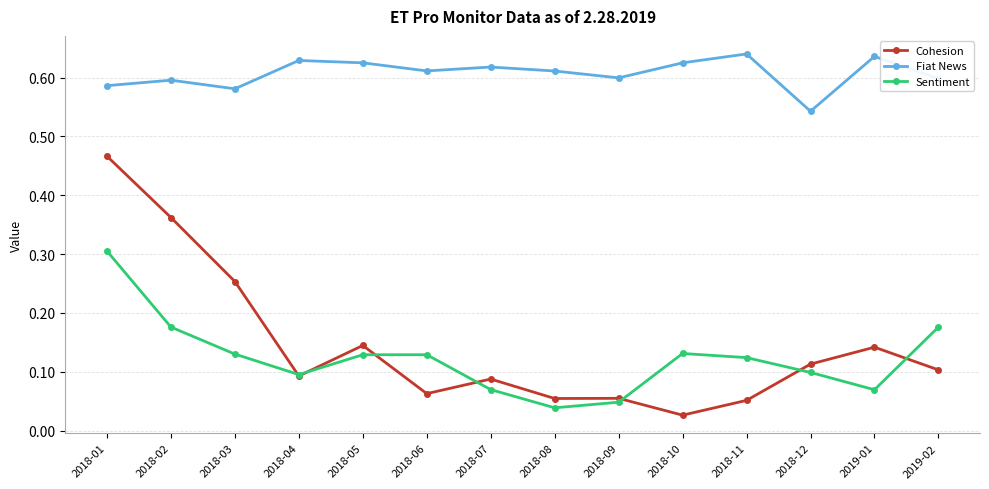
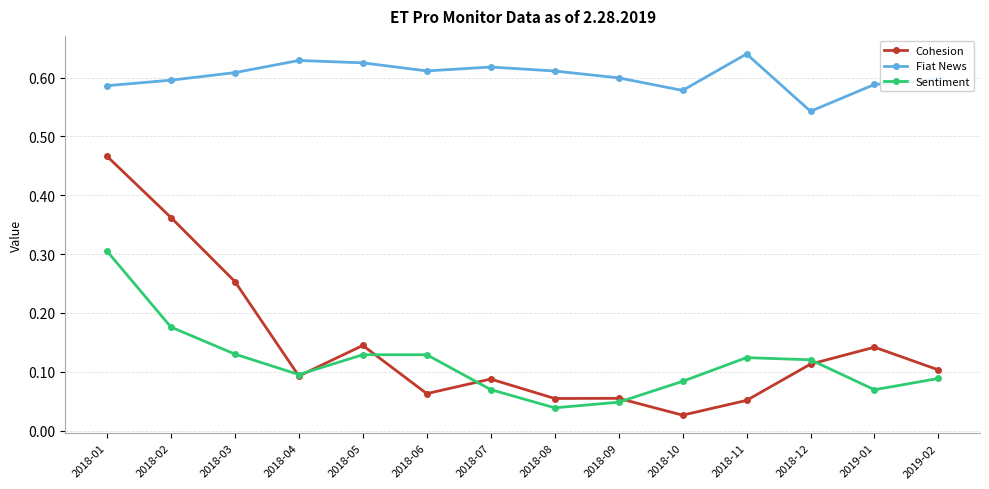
Fiat News, 2018-03: 0.58 -> 0.61
Fiat News, 2018-10: 0.62 -> 0.58
Sentiment, 2018-10: 0.13 -> 0.08
Sentiment, 2018-12: 0.10 -> 0.12
Fiat News, 2019-01: 0.64 -> 0.59
Sentiment, 2019-02: 0.18 -> 0.09
